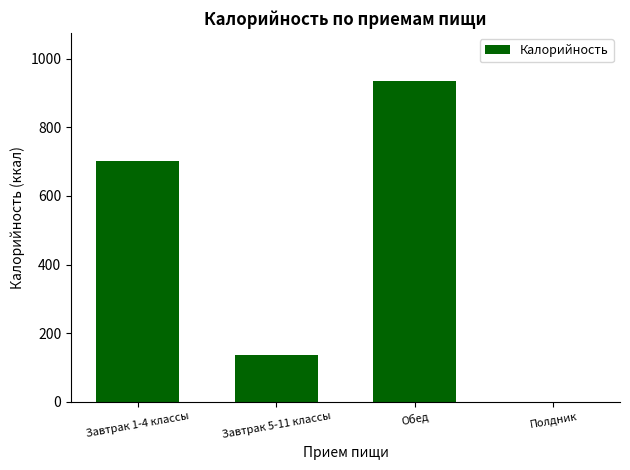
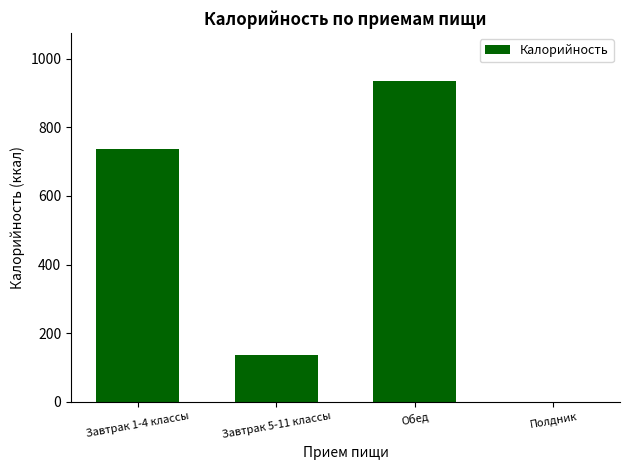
Завтрак 1-4 классы: 700 -> 740
